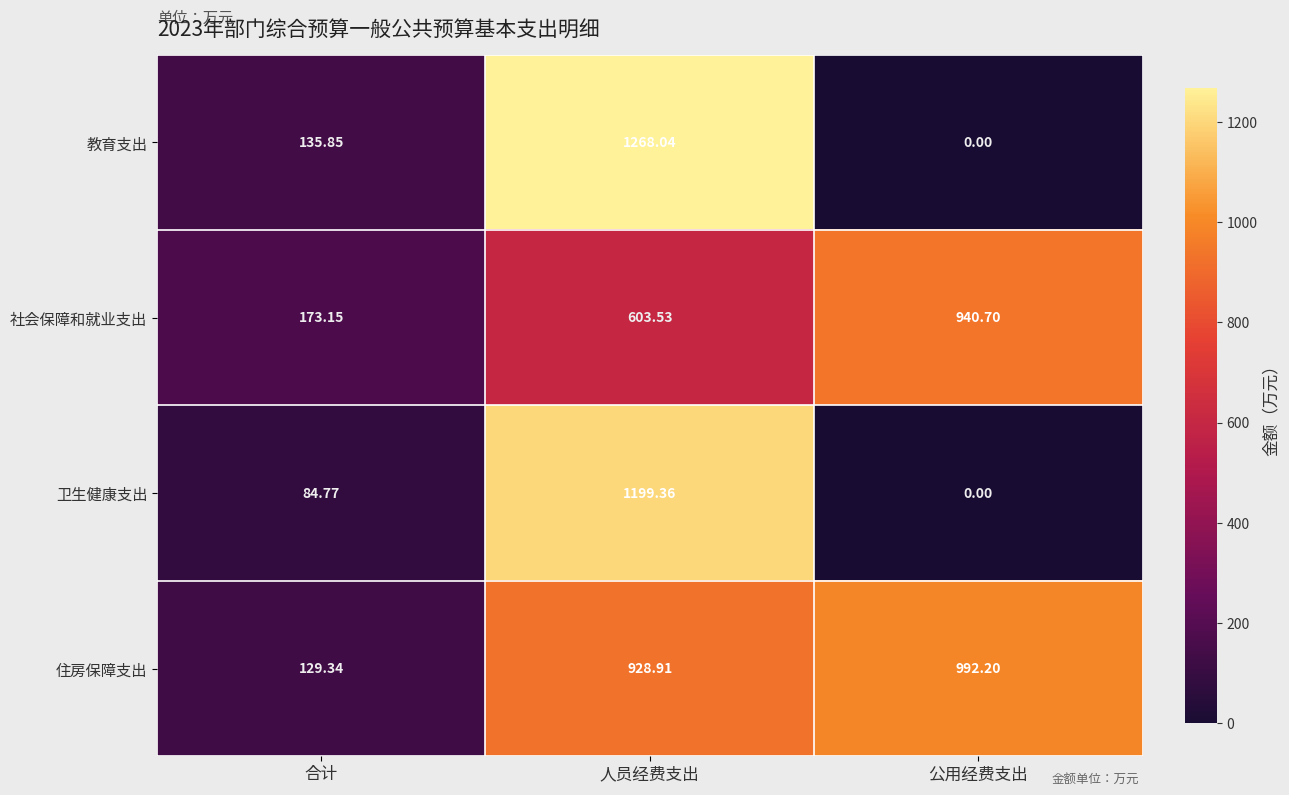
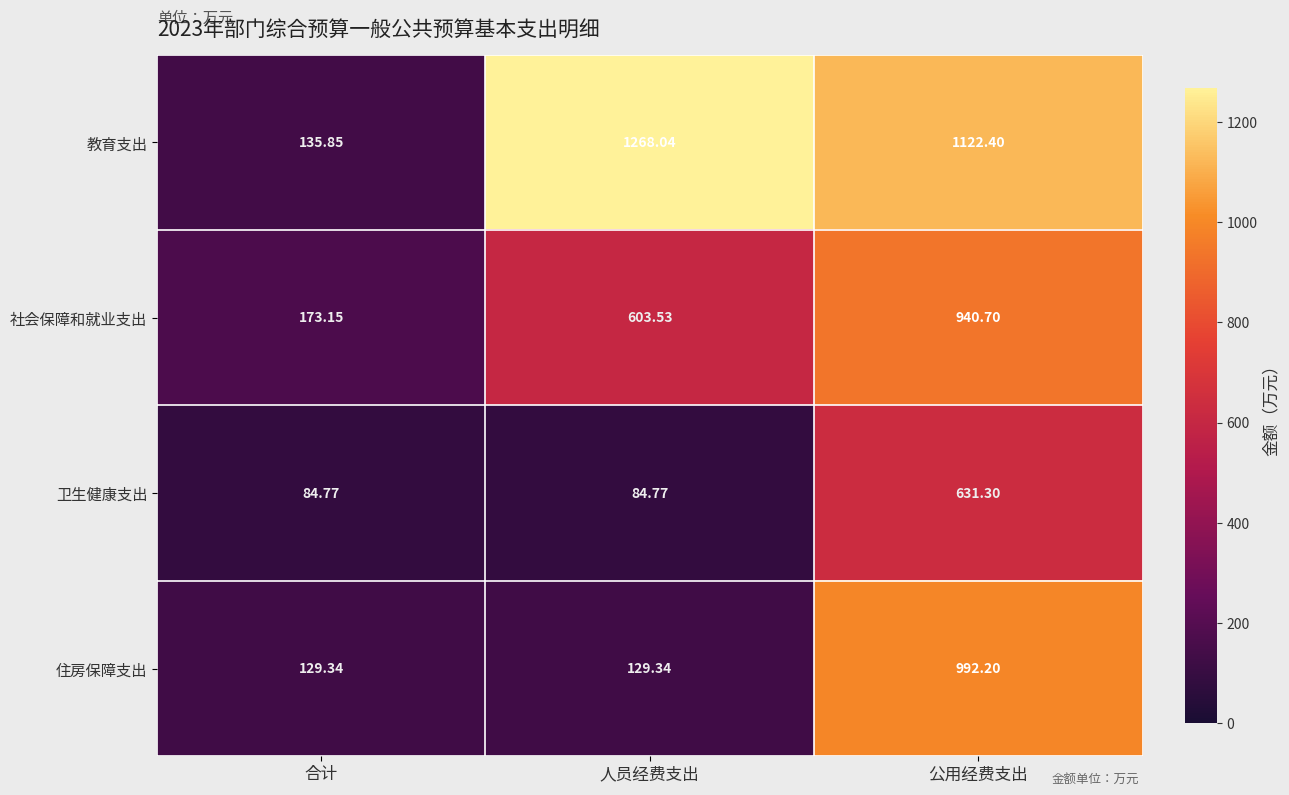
教育支出, 公用经费支出: 0.00 -> 1122.40
卫生健康支出, 人员经费支出: 1199.36 -> 84.77
卫生健康支出, 公用经费支出: 0.00 -> 631.30
住房保障支出, 人员经费支出: 928.91 -> 129.34
